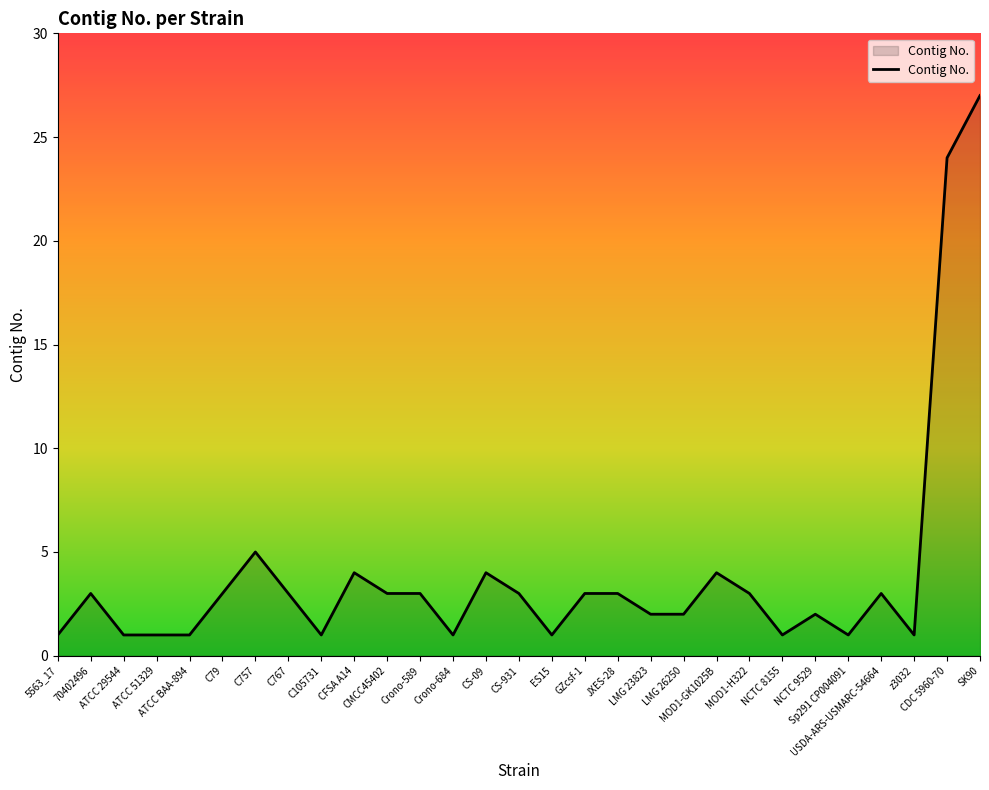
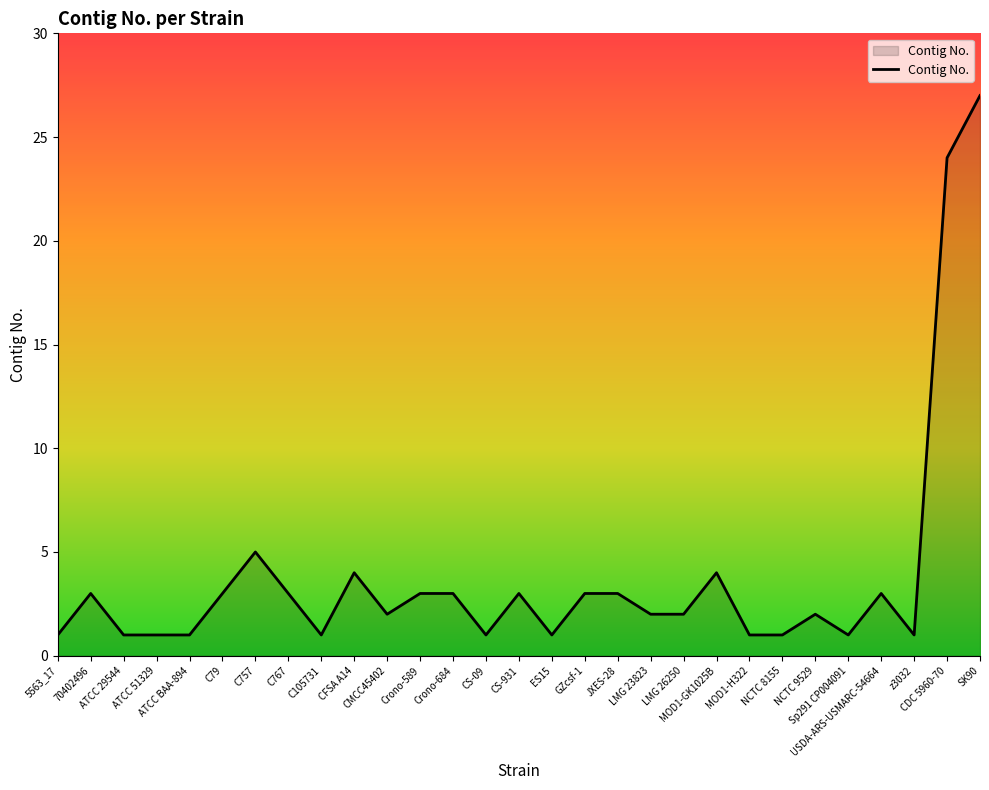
CMCC45402: 3 -> 2
Crono-684: 1 -> 3
CS-09: 4 -> 1
MOD1-H322: 3 -> 1
